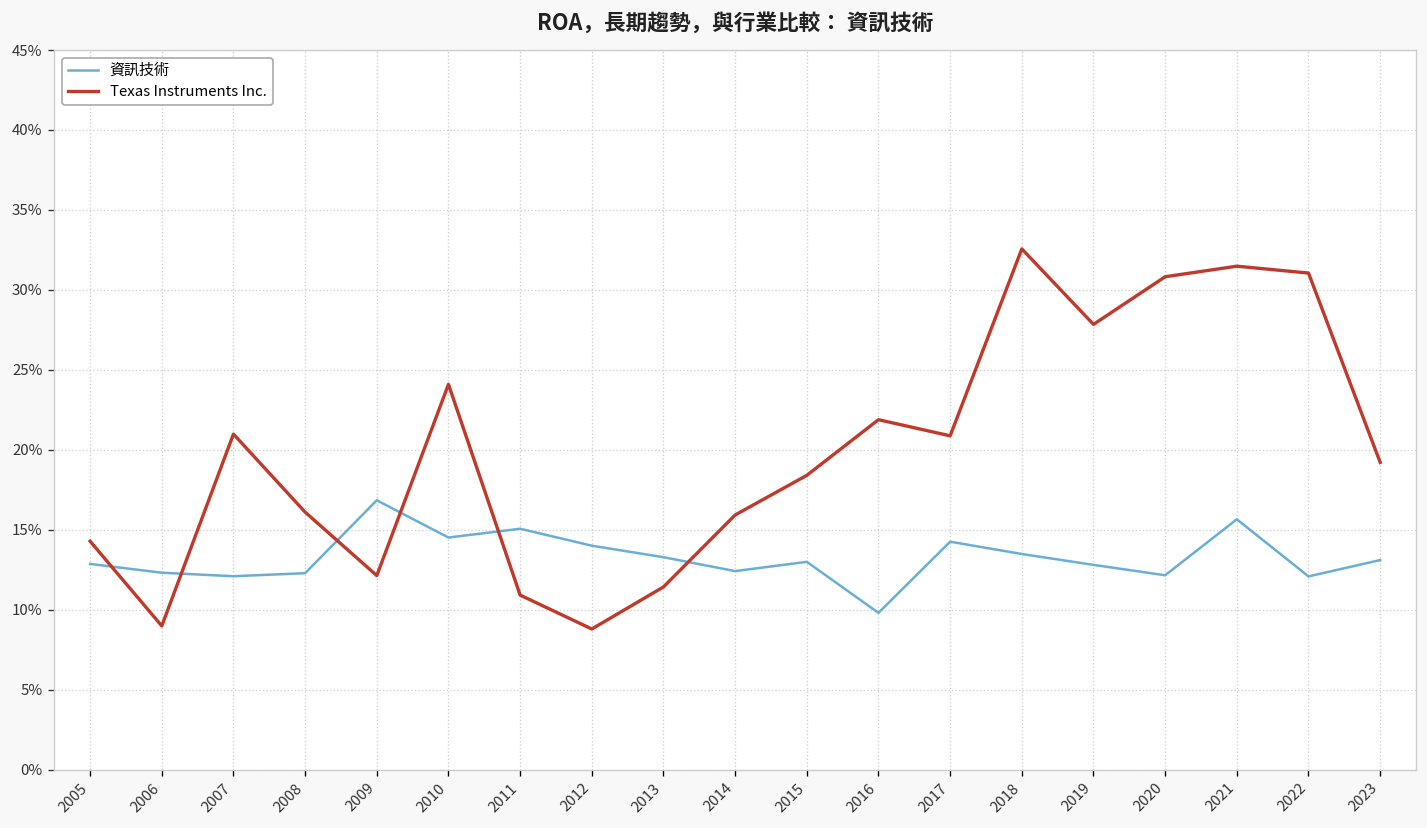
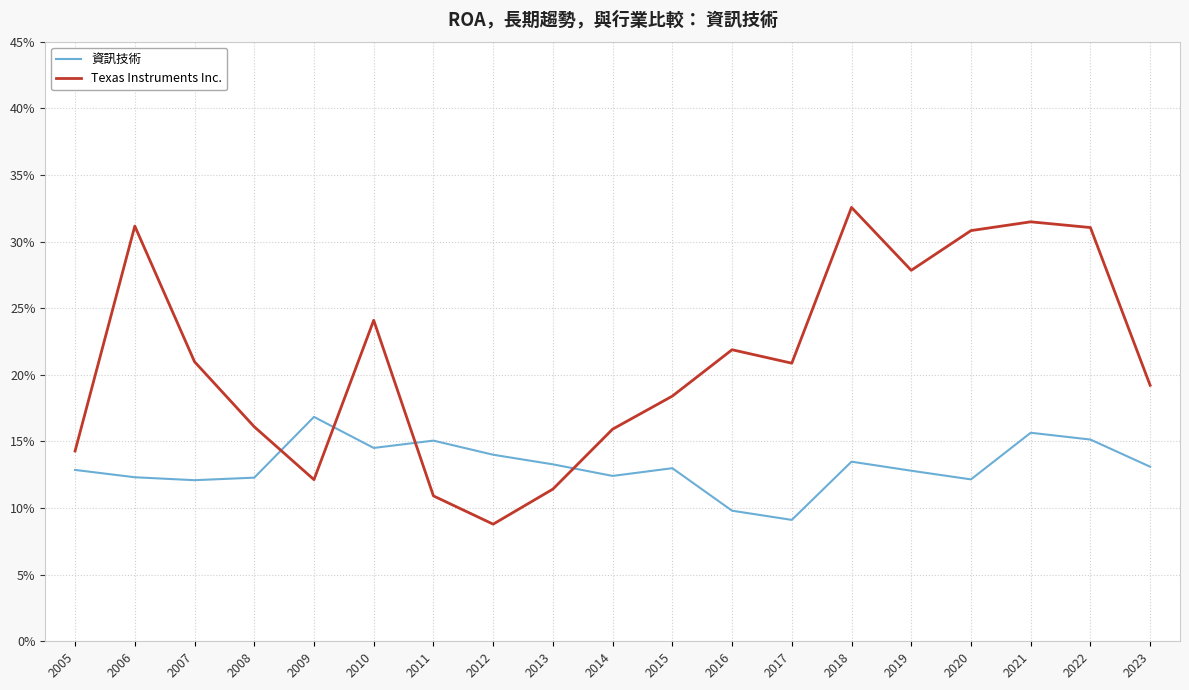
Texas Instruments Inc., 2006: 9.0% -> 31.2%
資訊技術, 2017: 14.2% -> 9.1%
資訊技術, 2022: 12.1% -> 15.1%
